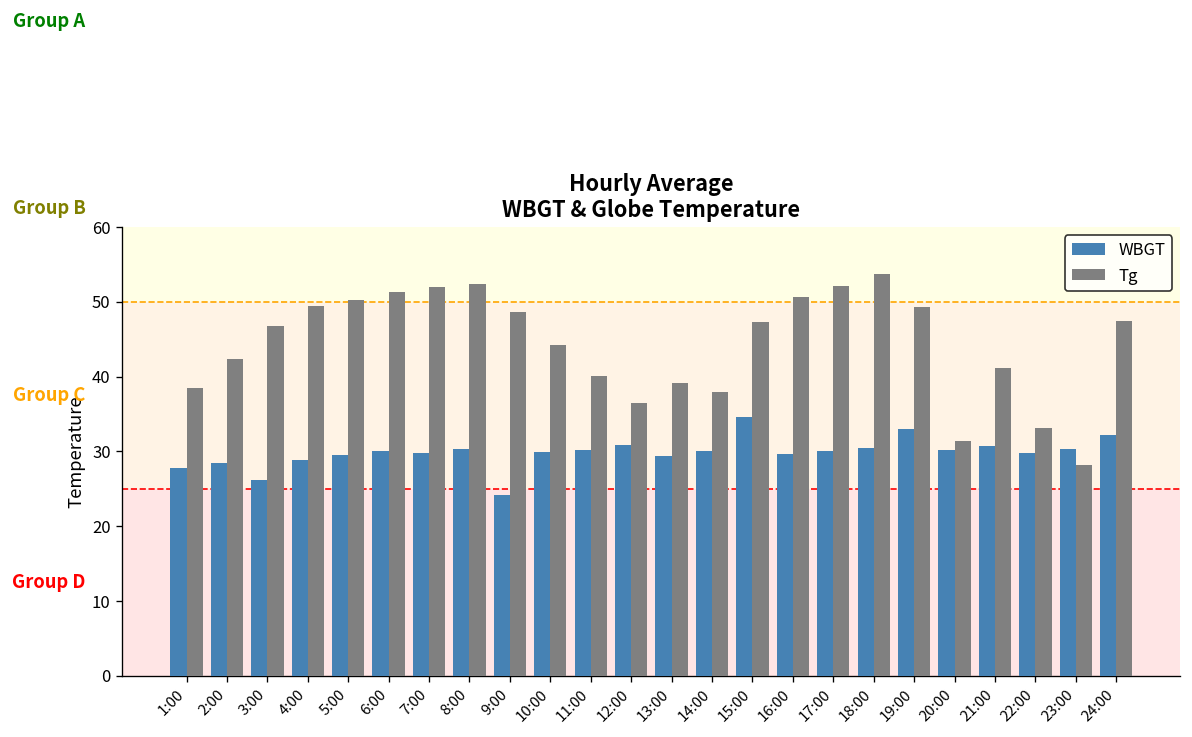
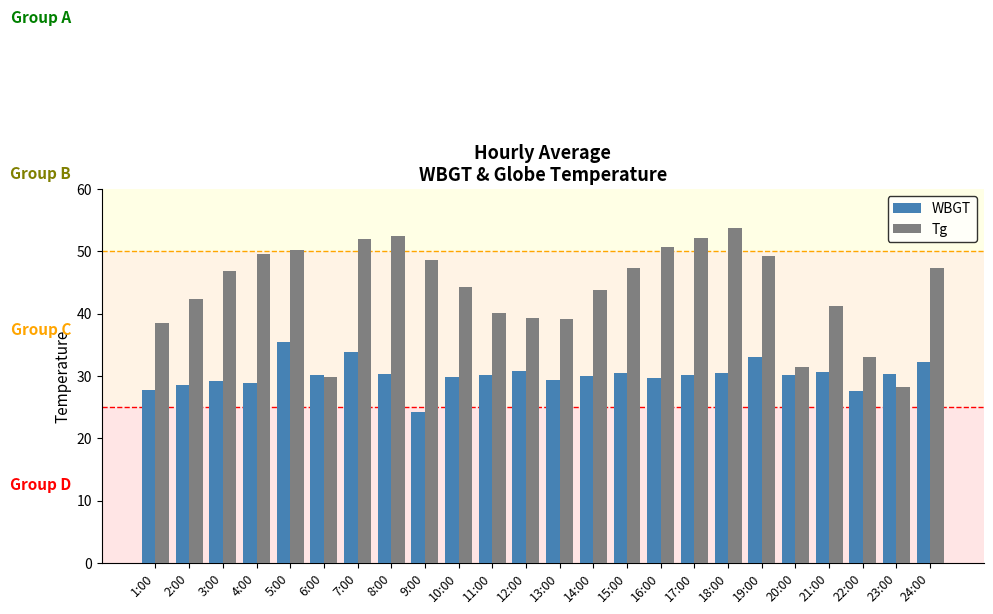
WBGT, 3:00: 26 -> 29
WBGT, 5:00: 30 -> 36
Tg, 6:00: 51 -> 30
WBGT, 7:00: 30 -> 34
Tg, 12:00: 37 -> 39
Tg, 14:00: 38 -> 44
WBGT, 15:00: 35 -> 31
WBGT, 22:00: 30 -> 28
